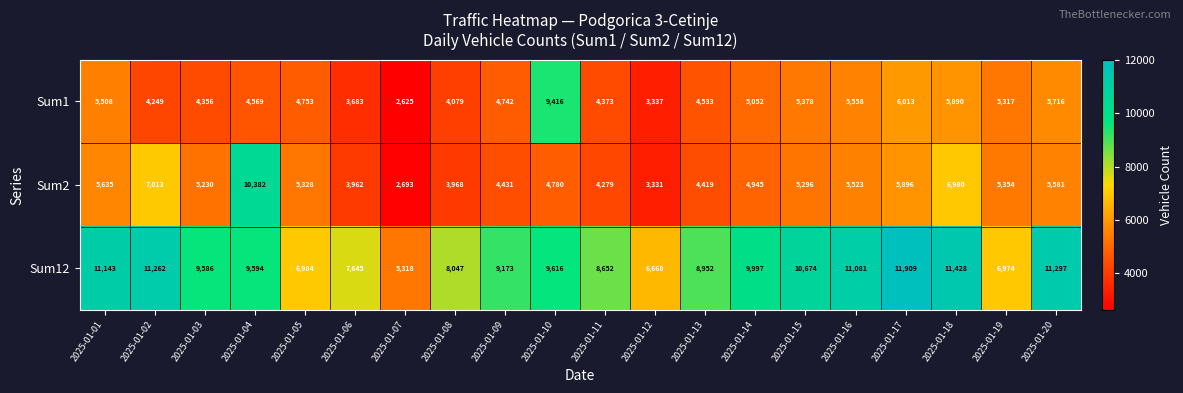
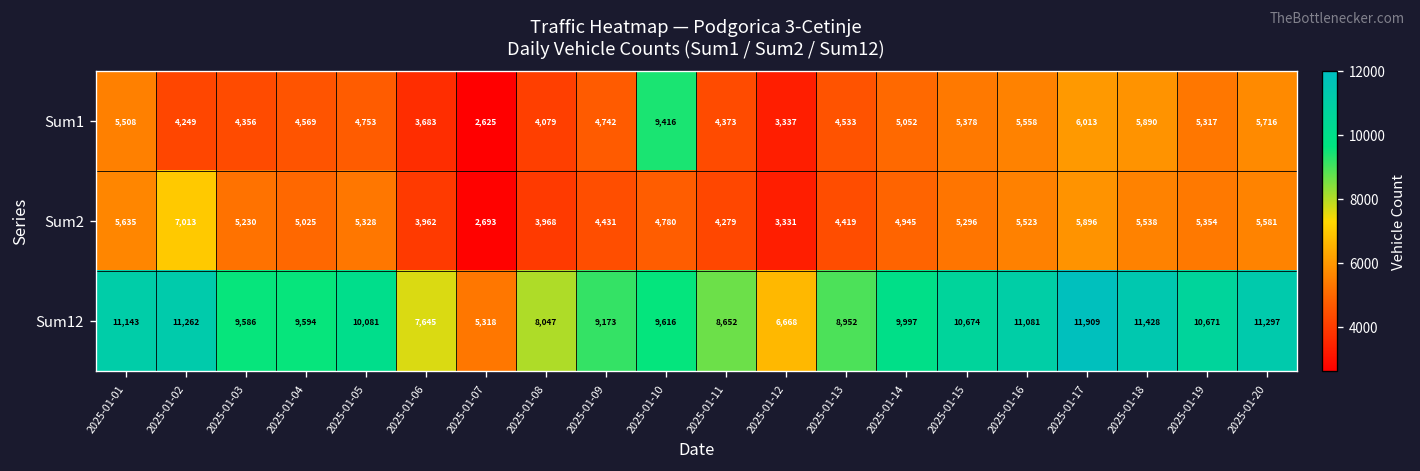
Sum2, 2025-01-04: 10,382 -> 5,025
Sum2, 2025-01-18: 6,980 -> 5,538
Sum12, 2025-01-05: 6,984 -> 10,081
Sum12, 2025-01-19: 6,974 -> 10,671
